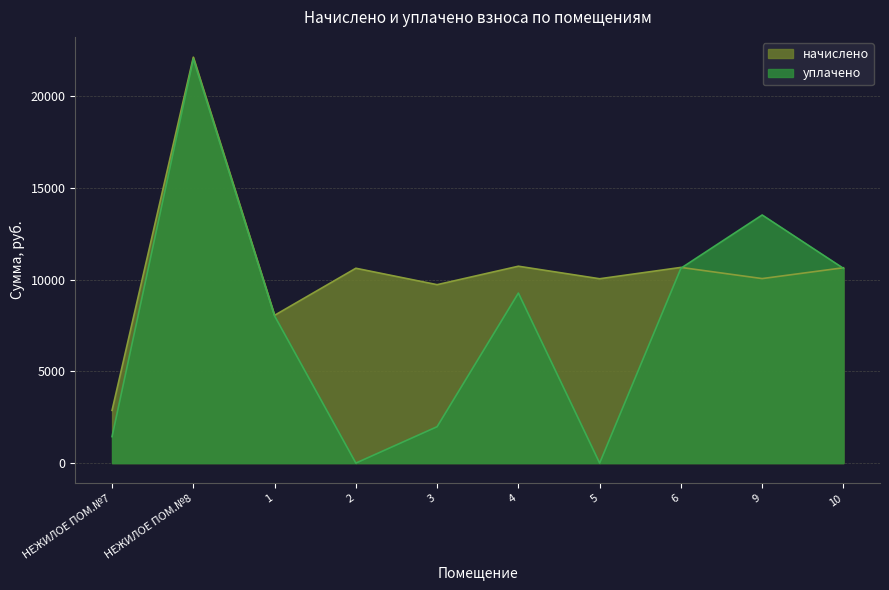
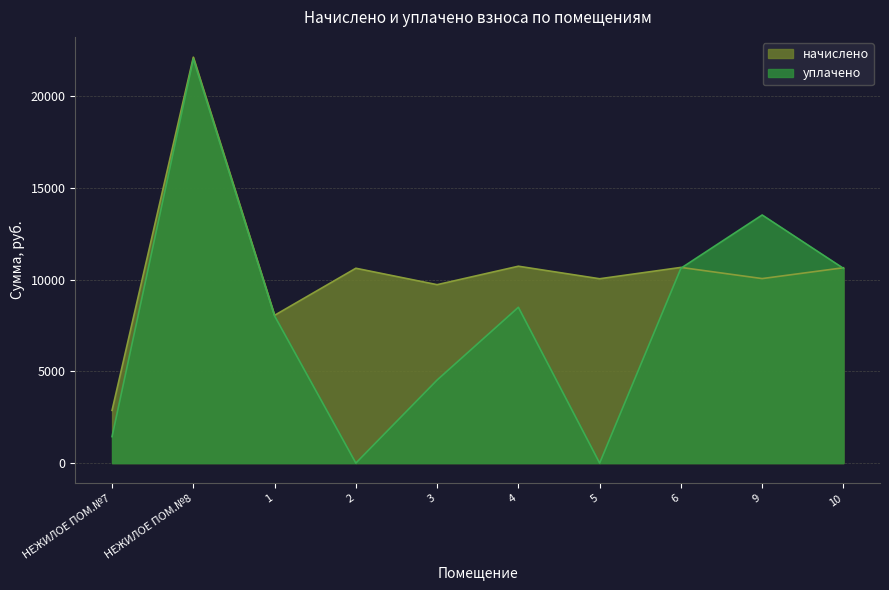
уплачено, 3: 2000 -> 4500
уплачено, 4: 9300 -> 8500
